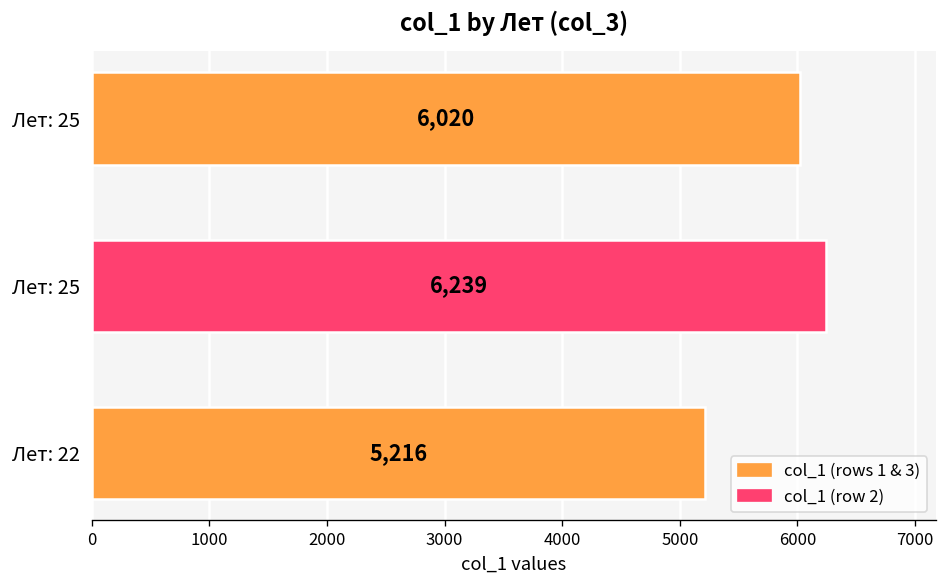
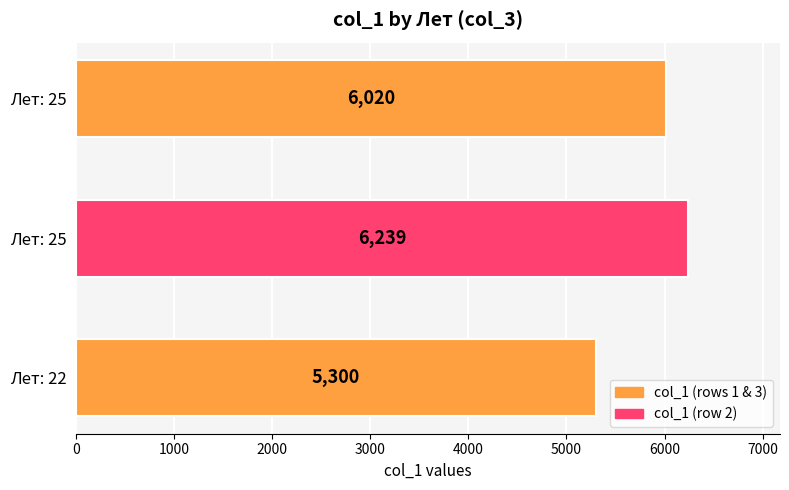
Лет: 22: 5,216 -> 5,300
